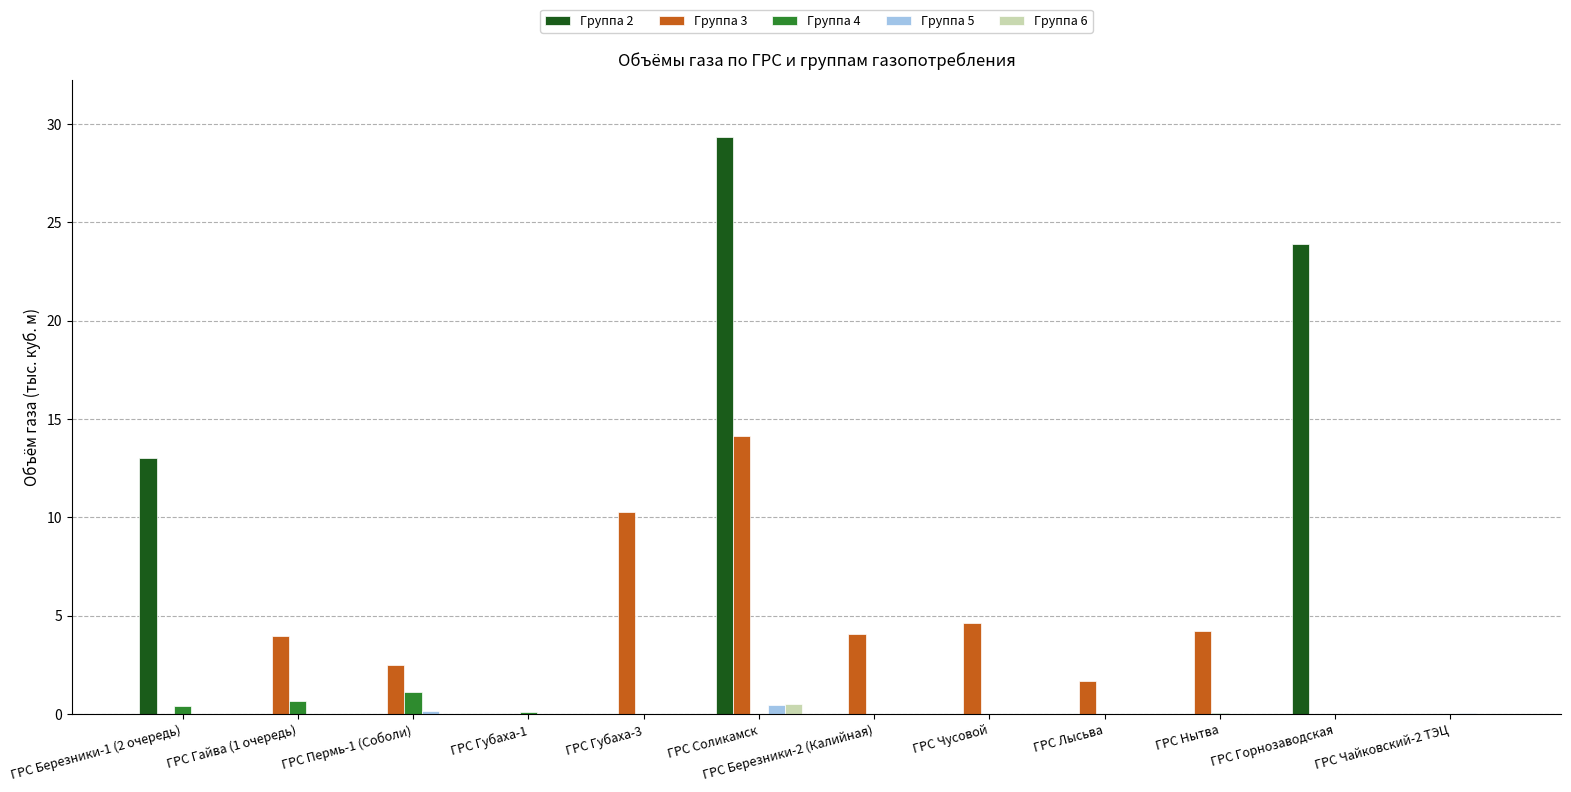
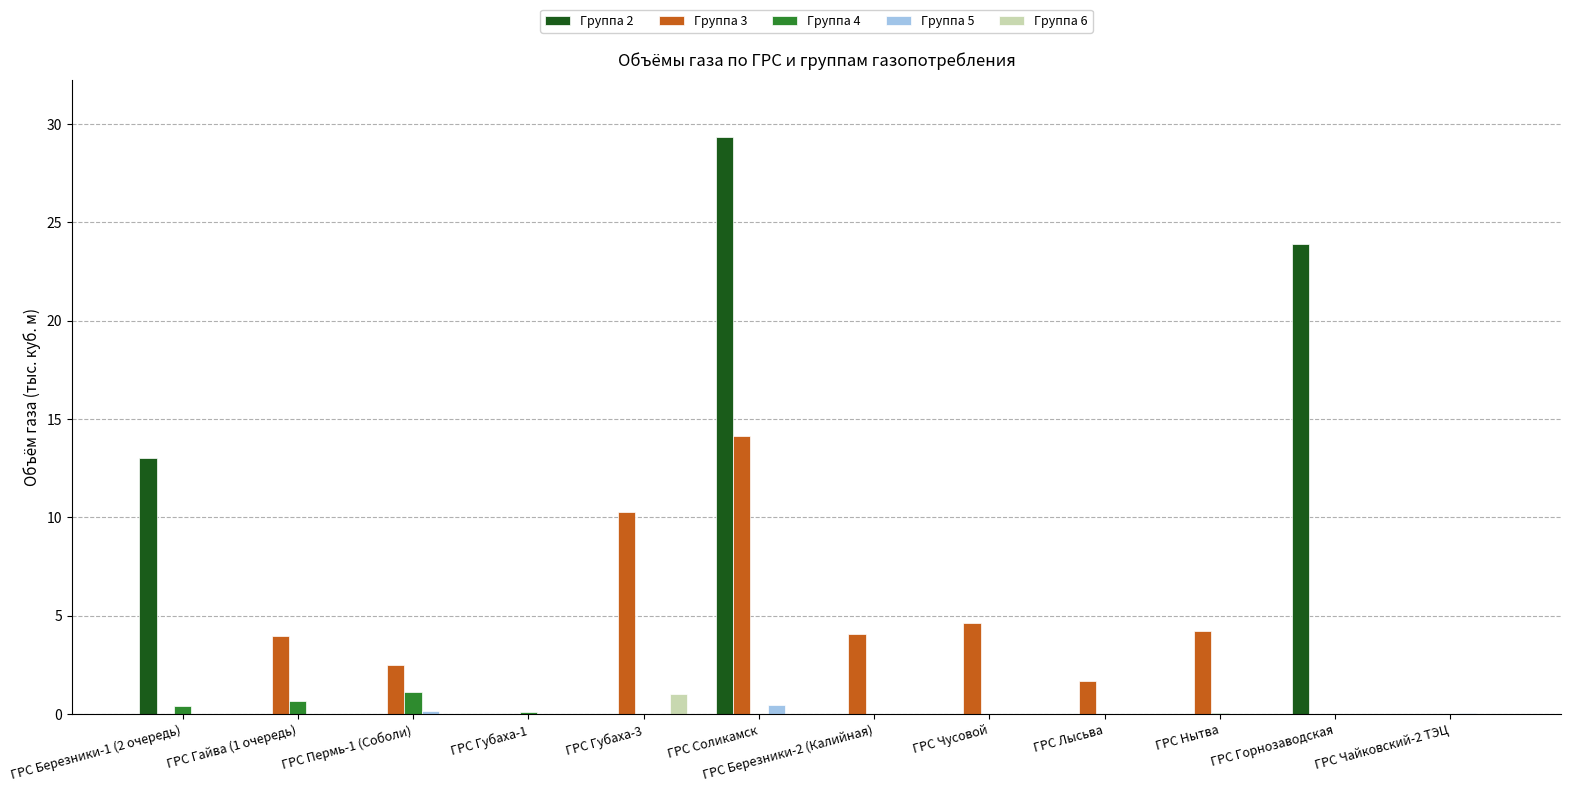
Группа 6, ГРС Губаха-3: 0.0 -> 1.0
Группа 6, ГРС Соликамск: 0.5 -> 0.0
